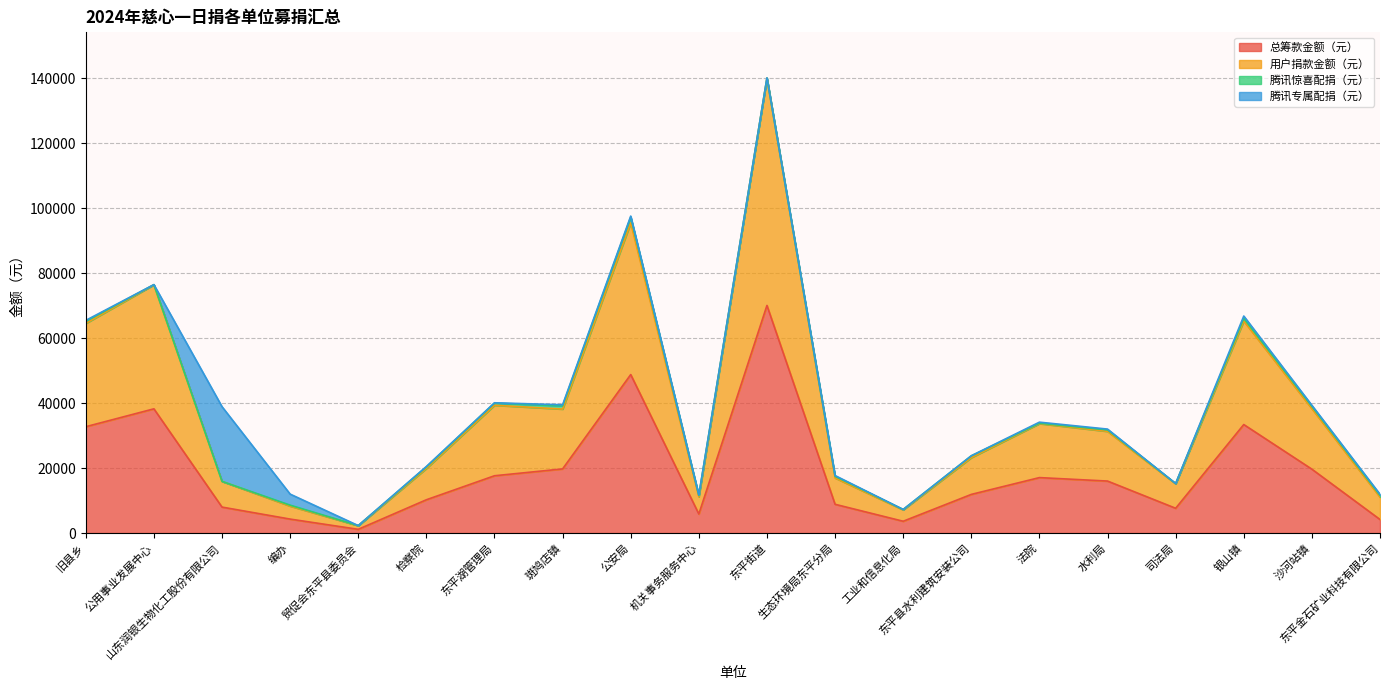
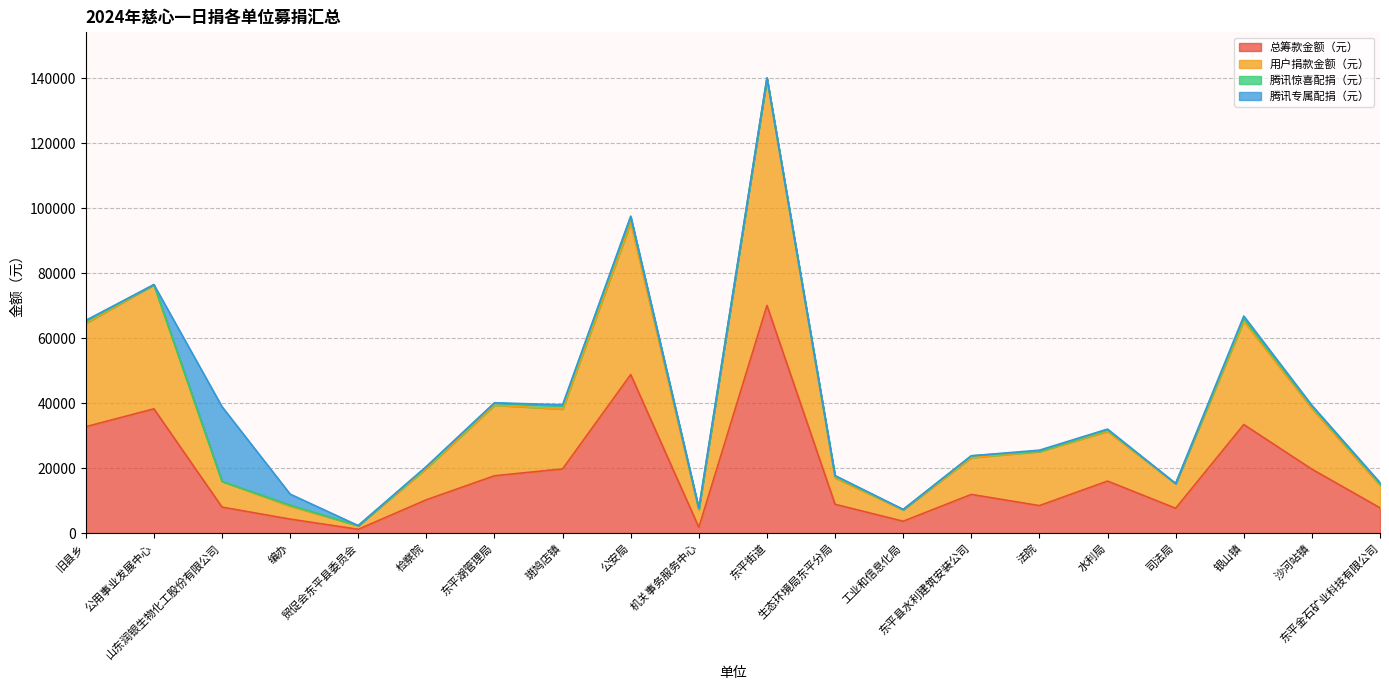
总筹款金额（元）, 机关事务服务中心: 6000 -> 2000
总筹款金额（元）, 法院: 17000 -> 8000
总筹款金额（元）, 东平金石矿业科技有限公司: 4000 -> 8000
